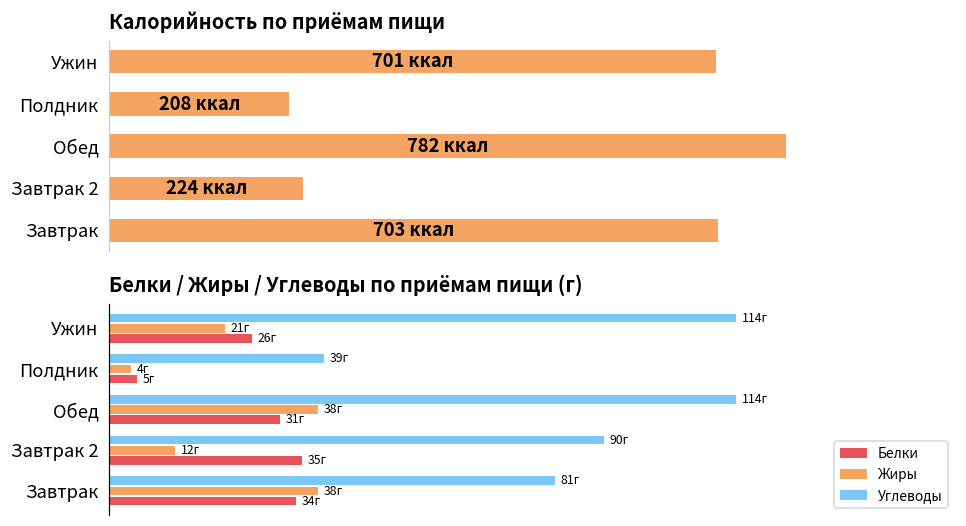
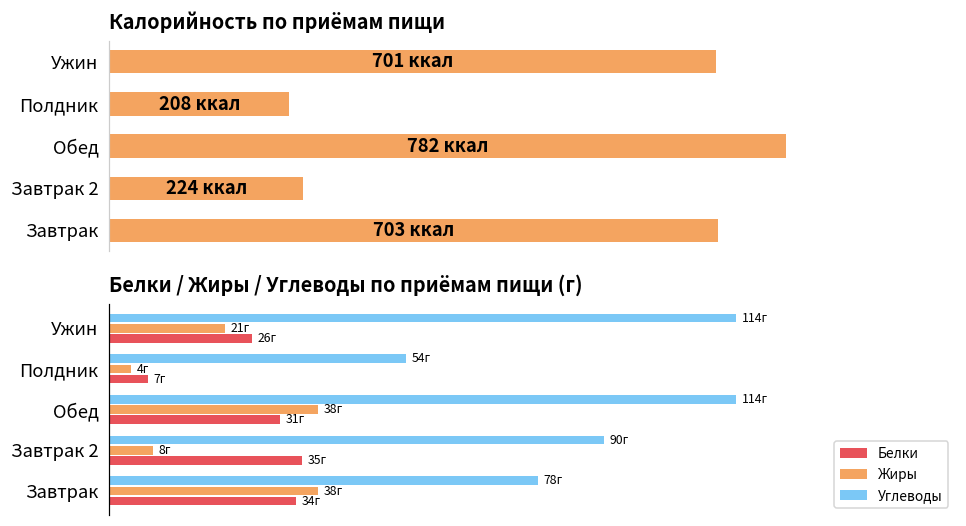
Белки / Жиры / Углеводы по приёмам пищи (г), Углеводы, Полдник: 39г -> 54г
Белки / Жиры / Углеводы по приёмам пищи (г), Белки, Полдник: 5г -> 7г
Белки / Жиры / Углеводы по приёмам пищи (г), Жиры, Завтрак 2: 12г -> 8г
Белки / Жиры / Углеводы по приёмам пищи (г), Углеводы, Завтрак: 81г -> 78г
